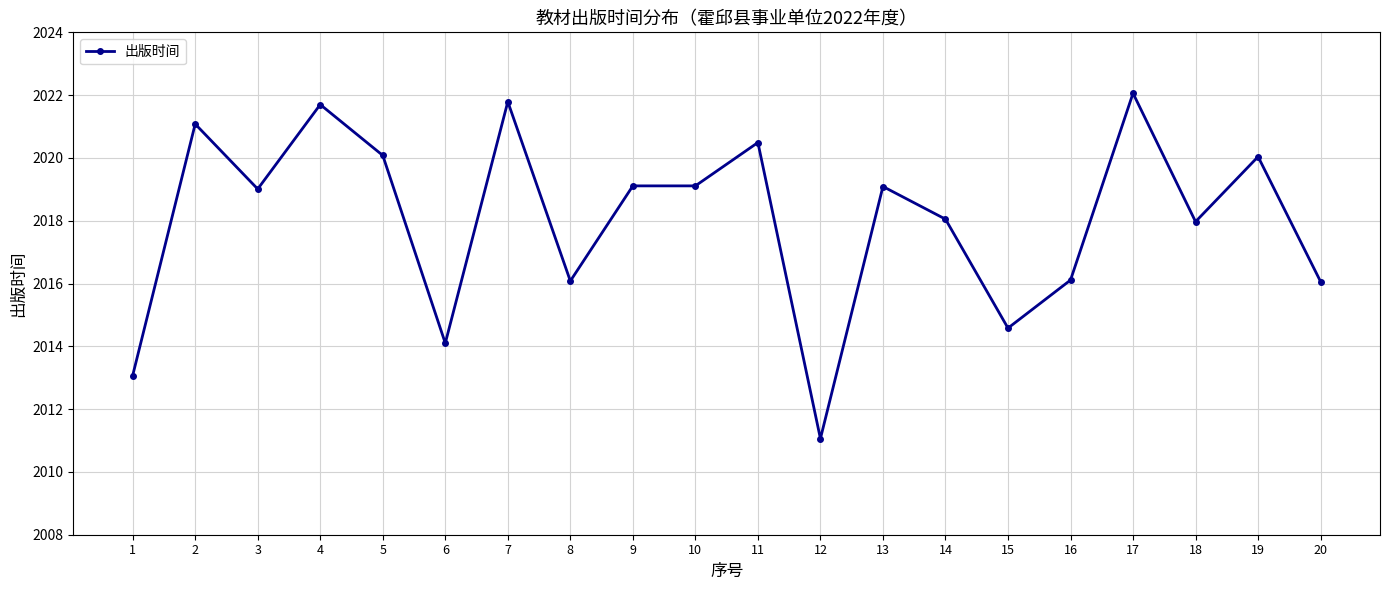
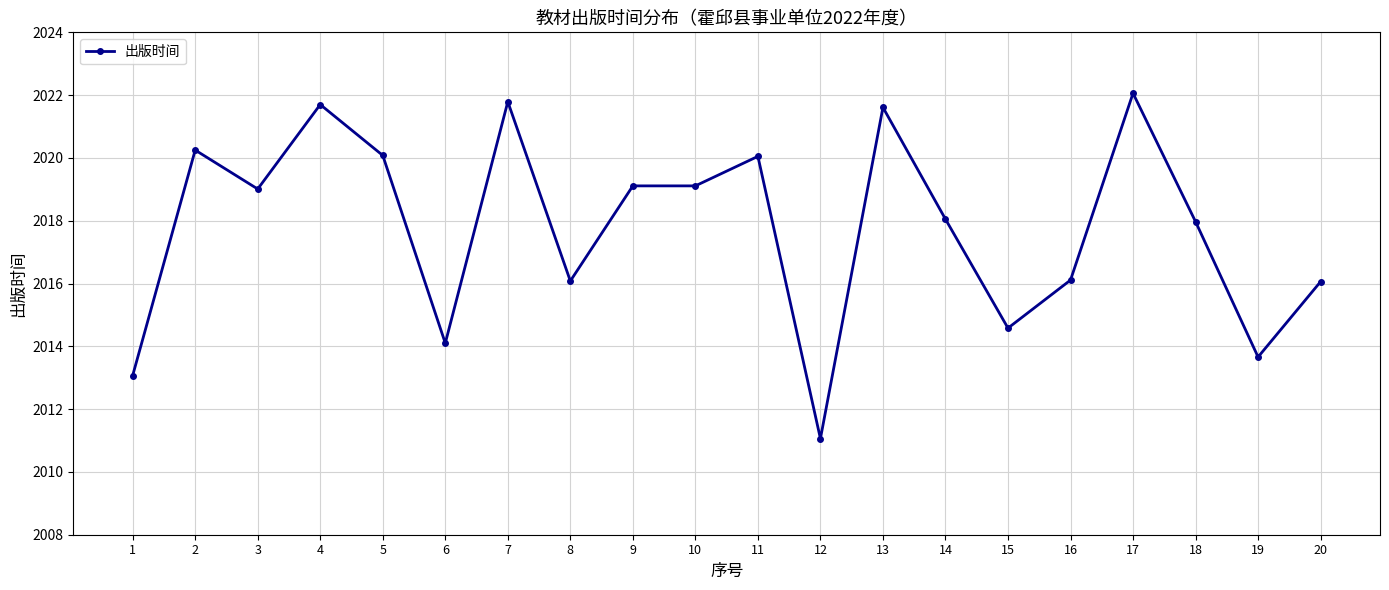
2: 2021.1 -> 2020.3
11: 2020.5 -> 2020.1
13: 2019.1 -> 2021.6
19: 2020.0 -> 2013.7
